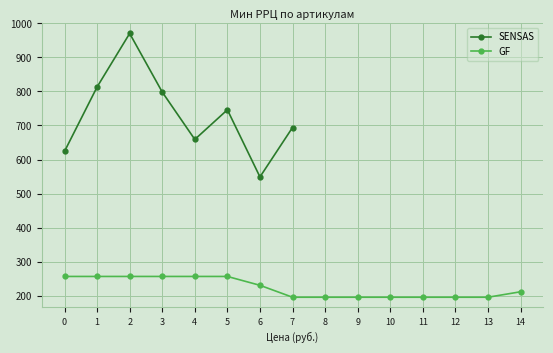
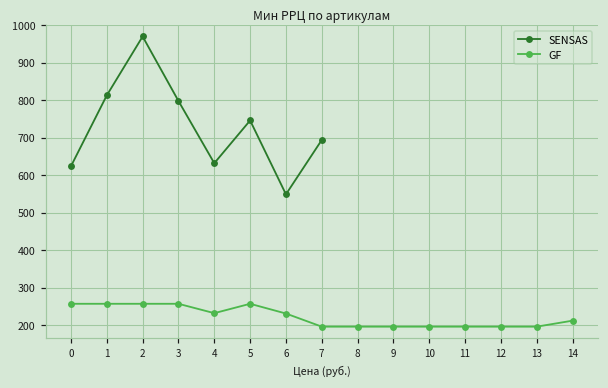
SENSAS, 4: 660 -> 630
GF, 4: 260 -> 230
